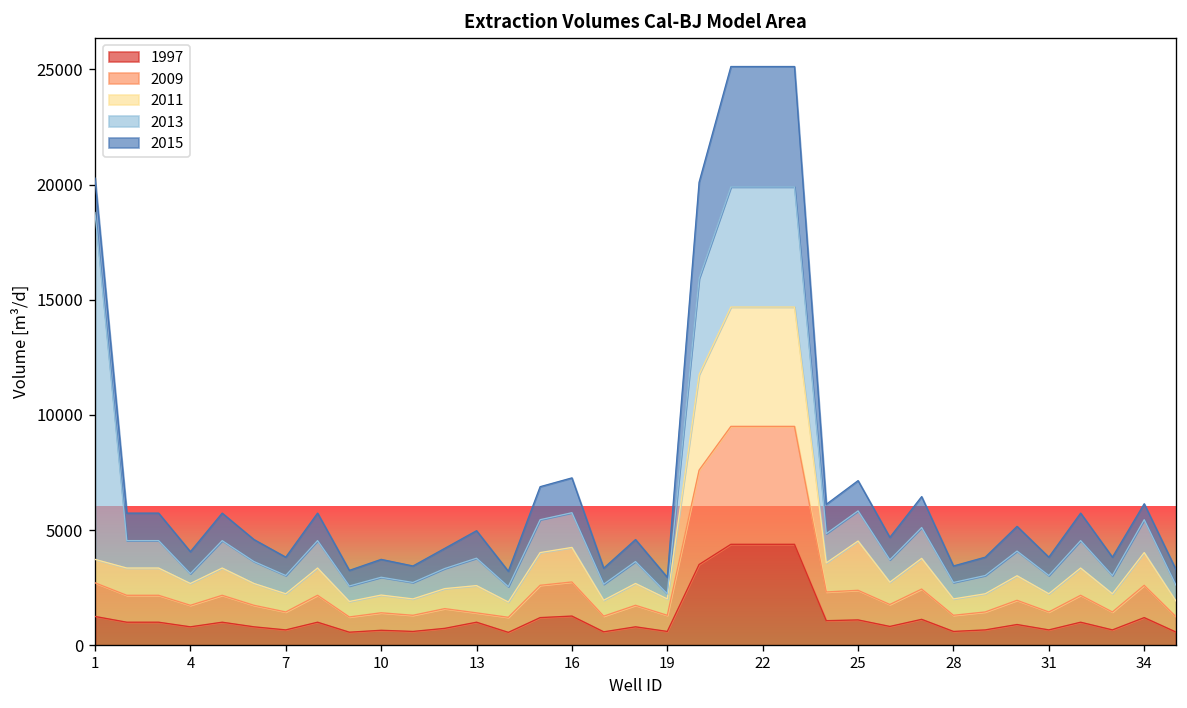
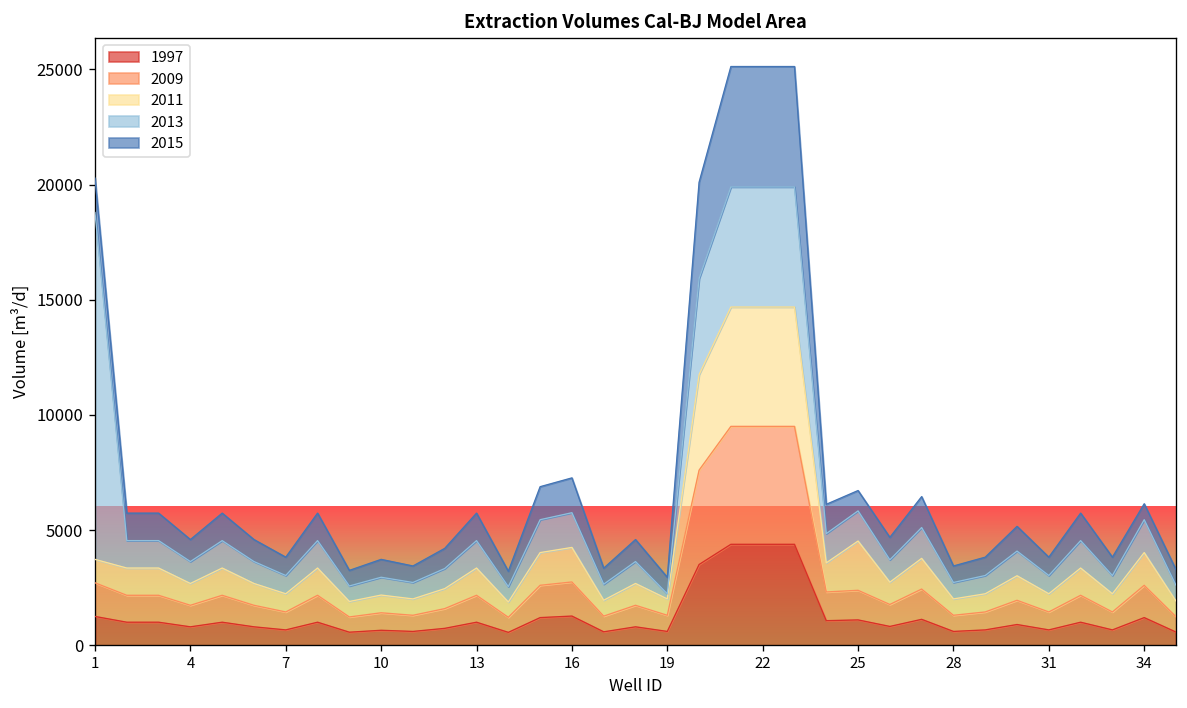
2013, 4: 400 -> 1000
2009, 13: 400 -> 1200
2015, 25: 1300 -> 900
